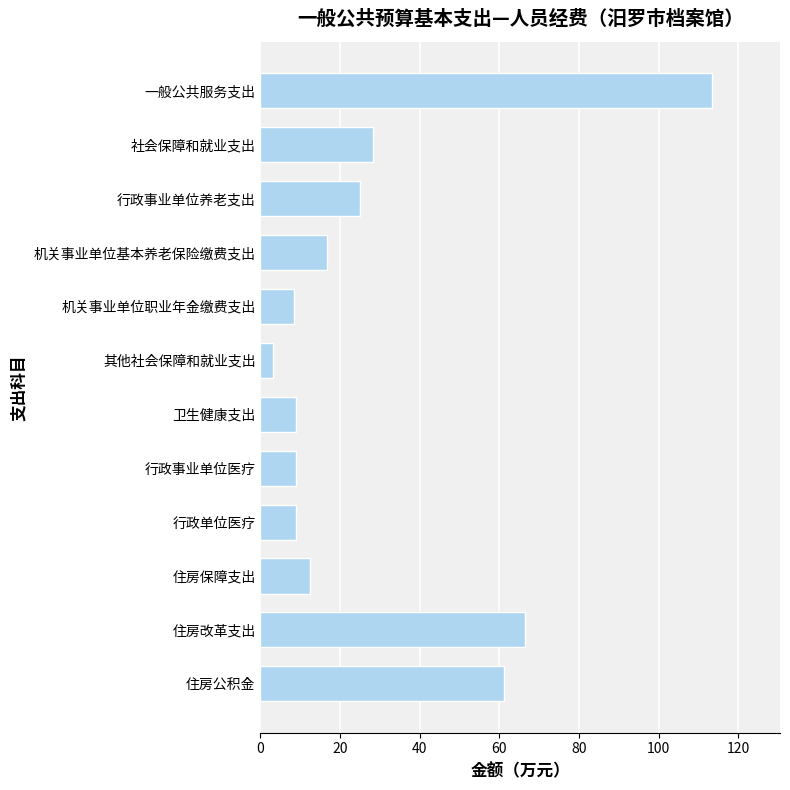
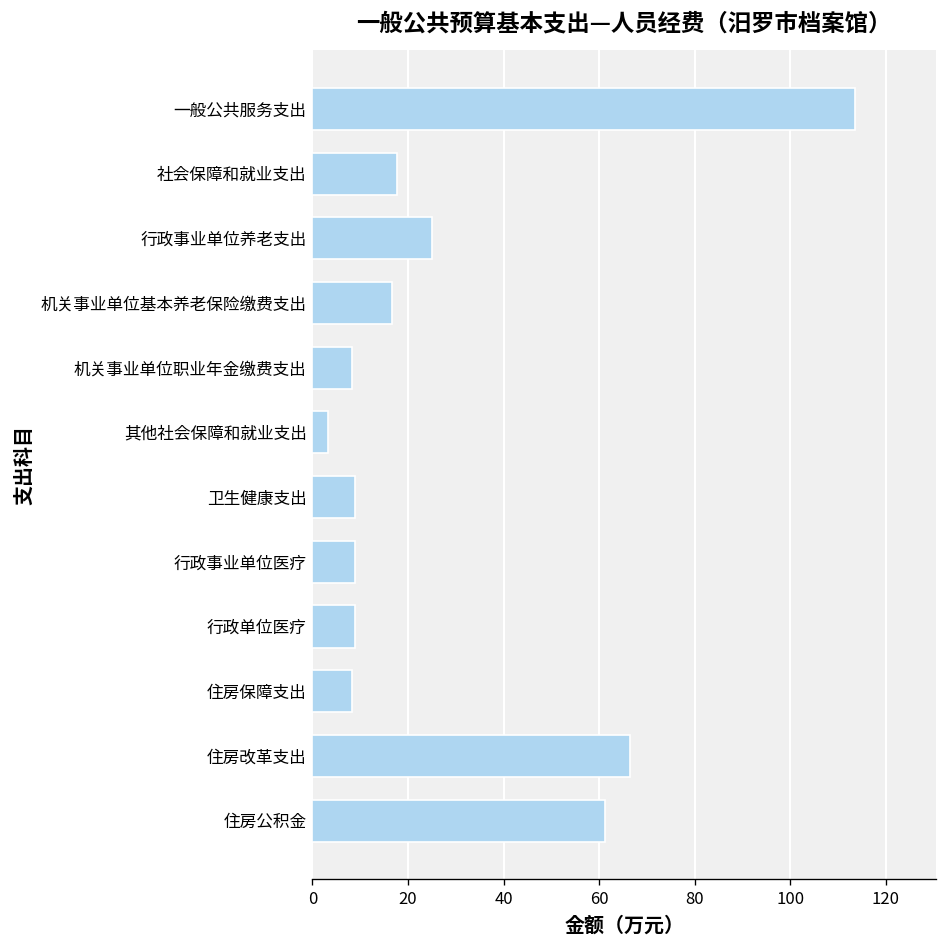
社会保障和就业支出: 28 -> 18
住房保障支出: 13 -> 8
